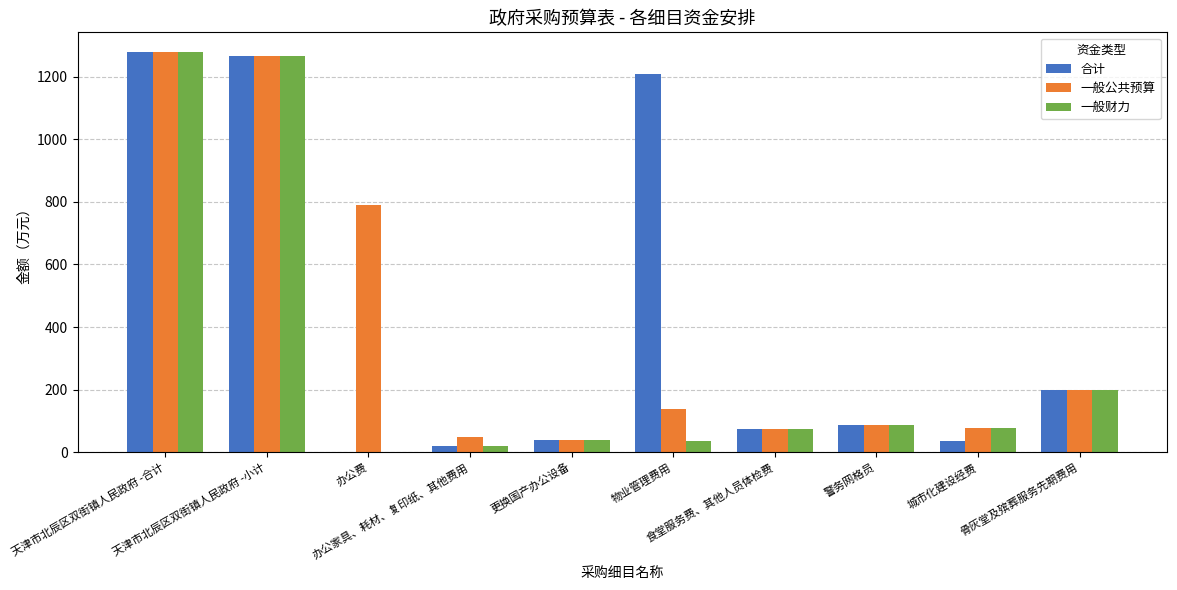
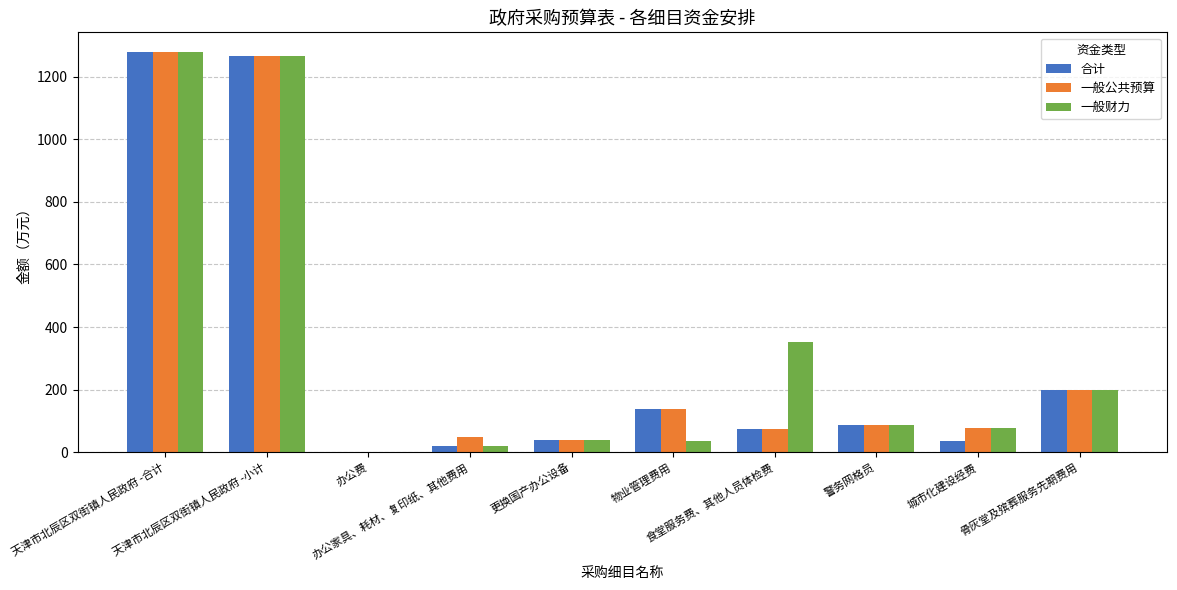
一般公共预算, 办公费: 790 -> 0
合计, 物业管理费用: 1210 -> 140
一般财力, 食堂服务费、其他人员体检费: 80 -> 350
